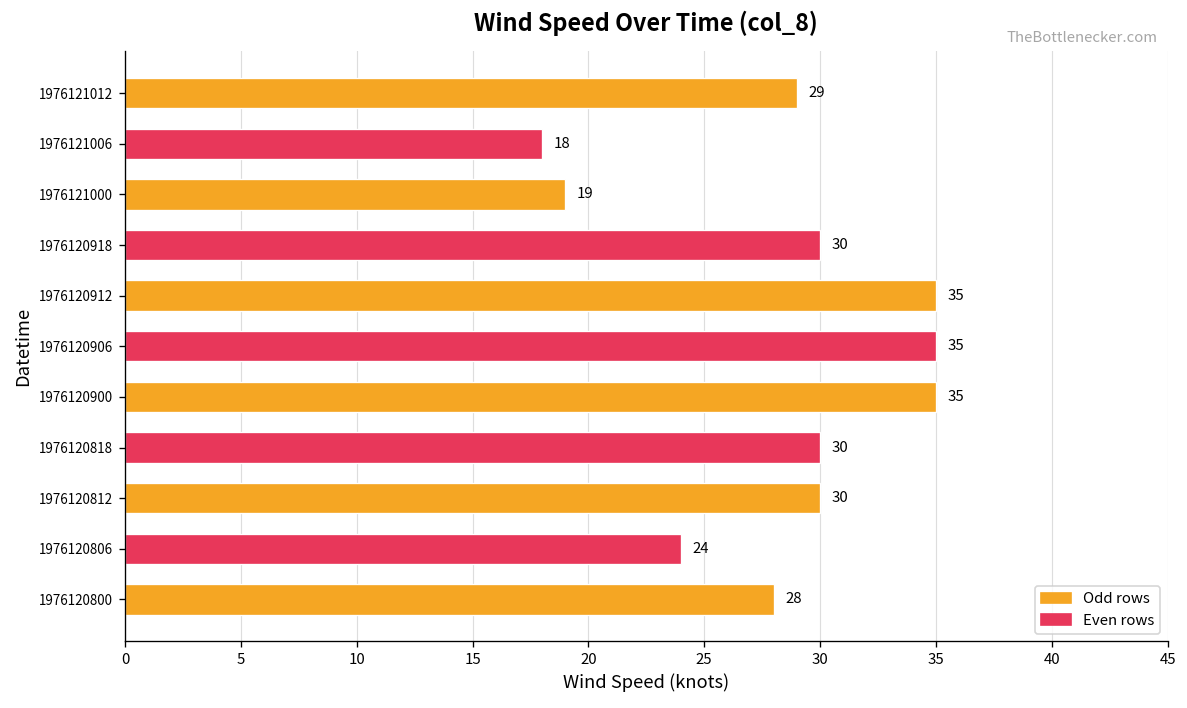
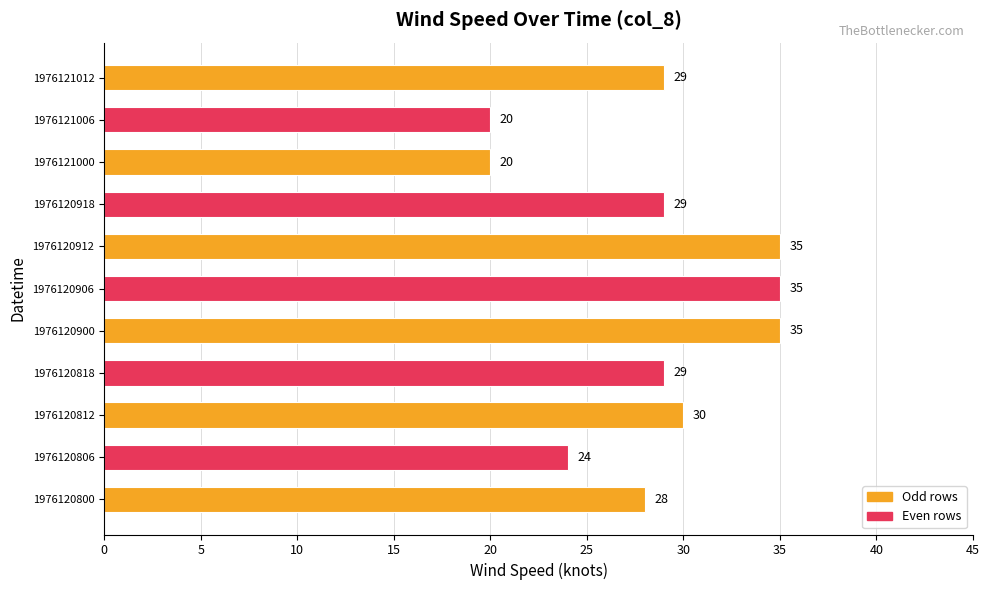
1976121006: 18 -> 20
1976121000: 19 -> 20
1976120918: 30 -> 29
1976120818: 30 -> 29
